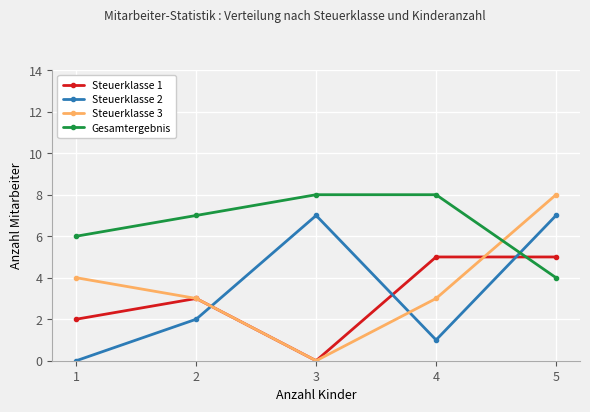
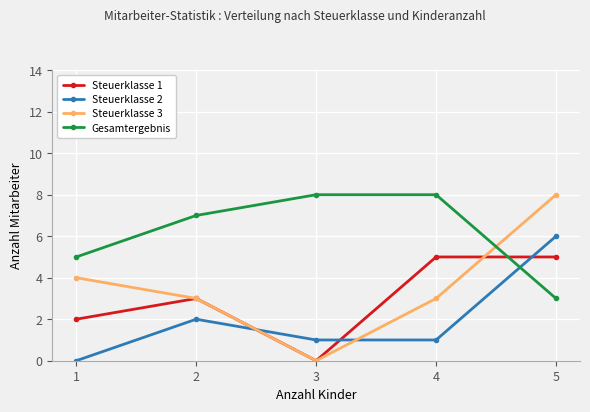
Gesamtergebnis, 1: 6 -> 5
Steuerklasse 2, 3: 7 -> 1
Steuerklasse 2, 5: 7 -> 6
Gesamtergebnis, 5: 4 -> 3
